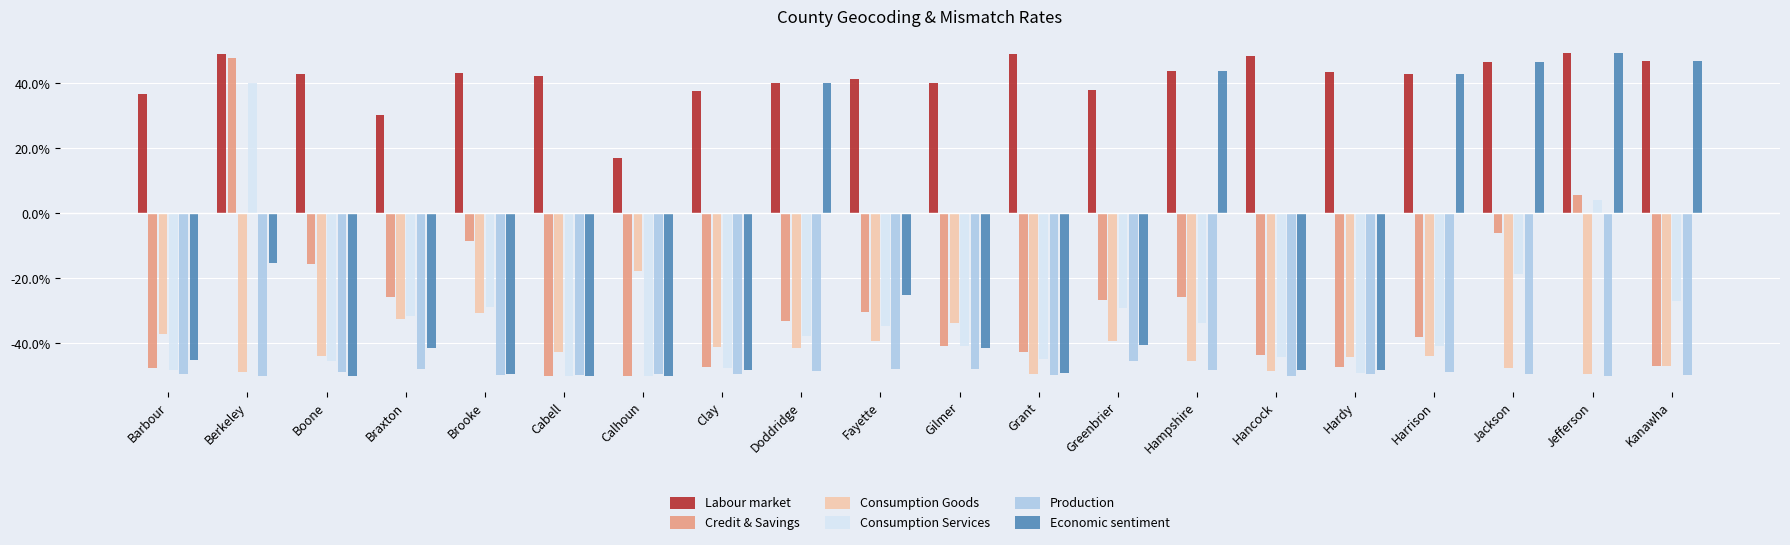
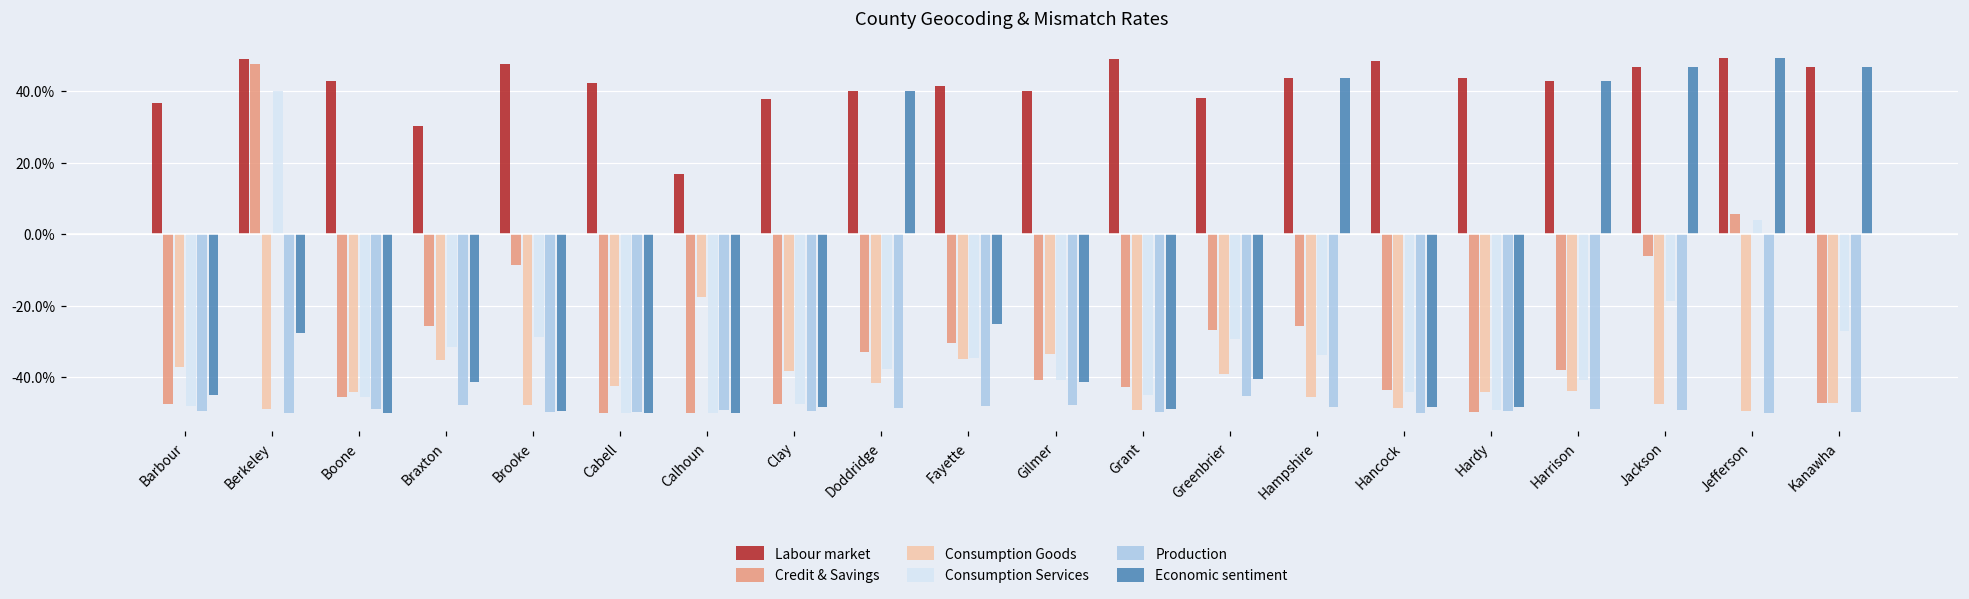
Economic sentiment, Berkeley: -15% -> -28%
Credit & Savings, Boone: -16% -> -46%
Consumption Goods, Braxton: -33% -> -35%
Labour market, Brooke: 43% -> 48%
Consumption Goods, Brooke: -31% -> -48%
Consumption Goods, Clay: -41% -> -38%
Consumption Goods, Fayette: -39% -> -35%
Credit & Savings, Hardy: -47% -> -50%
